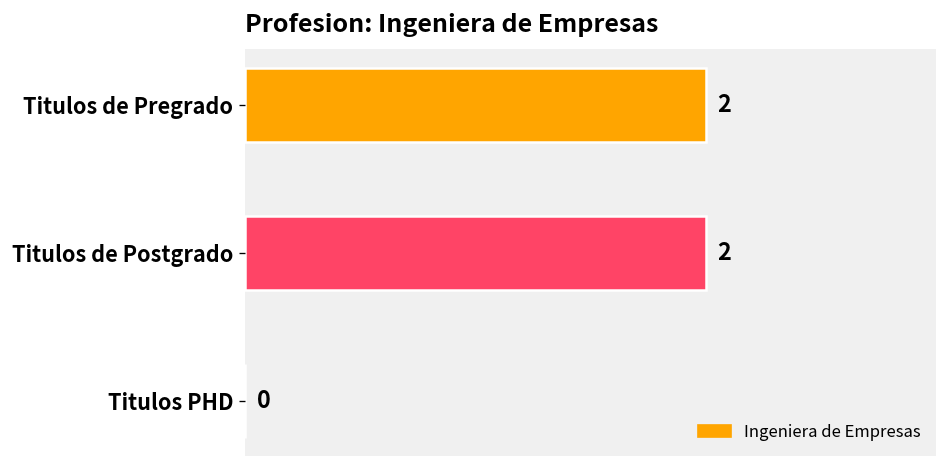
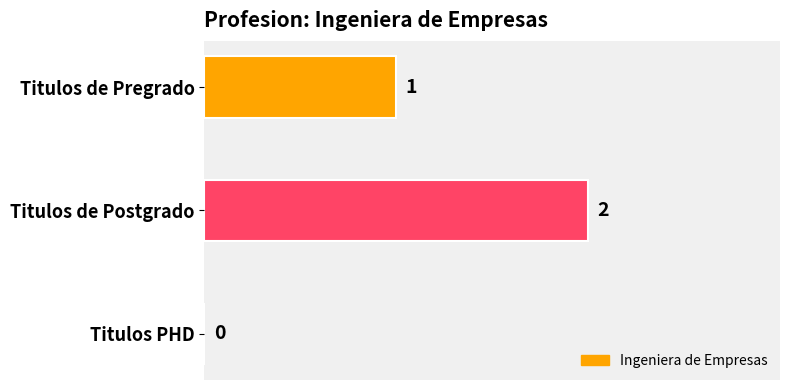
Titulos de Pregrado: 2 -> 1
